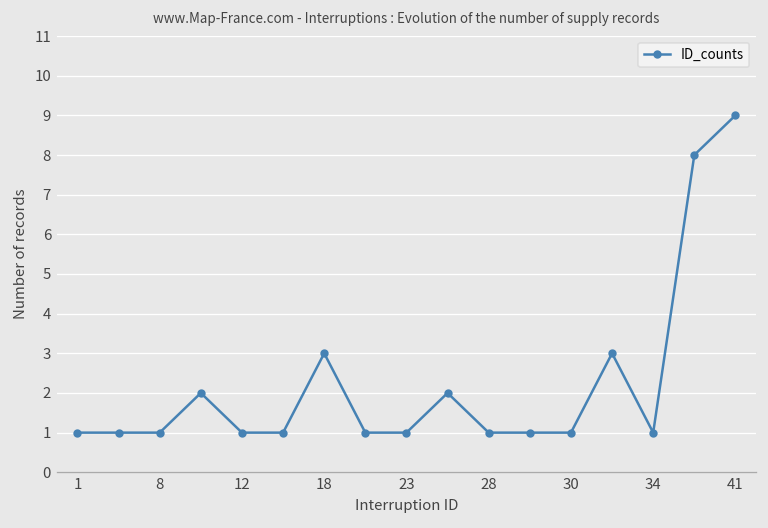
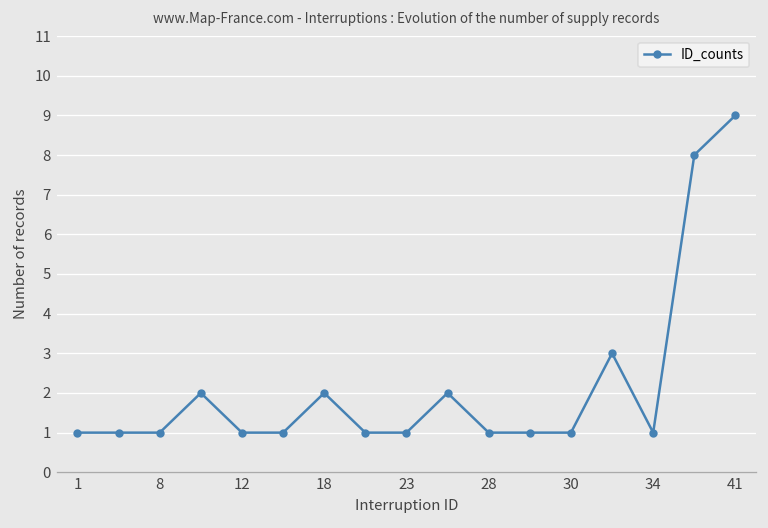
18: 3 -> 2
